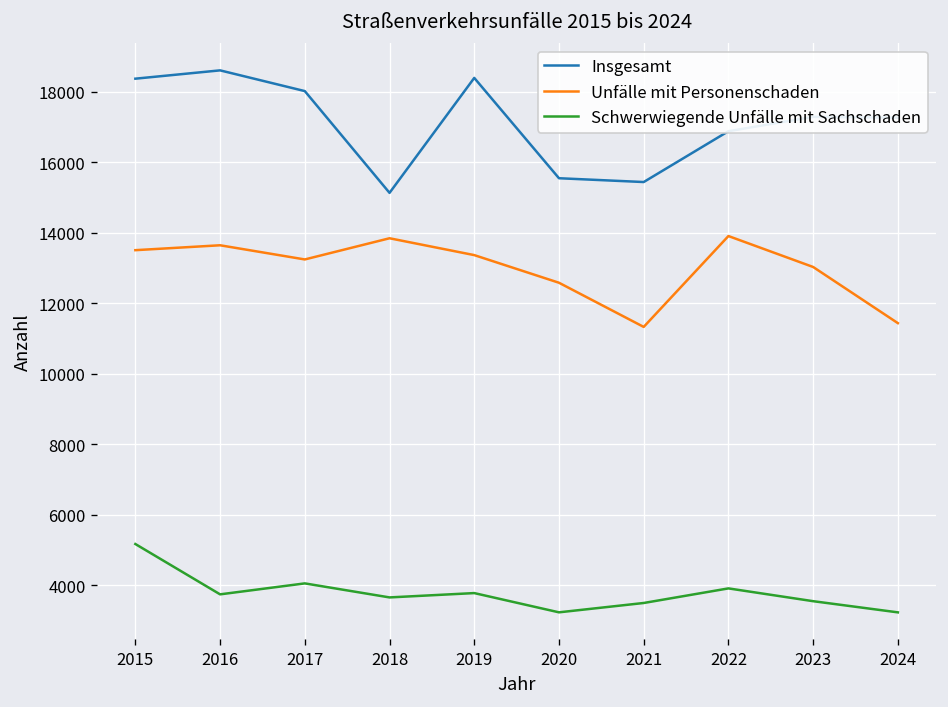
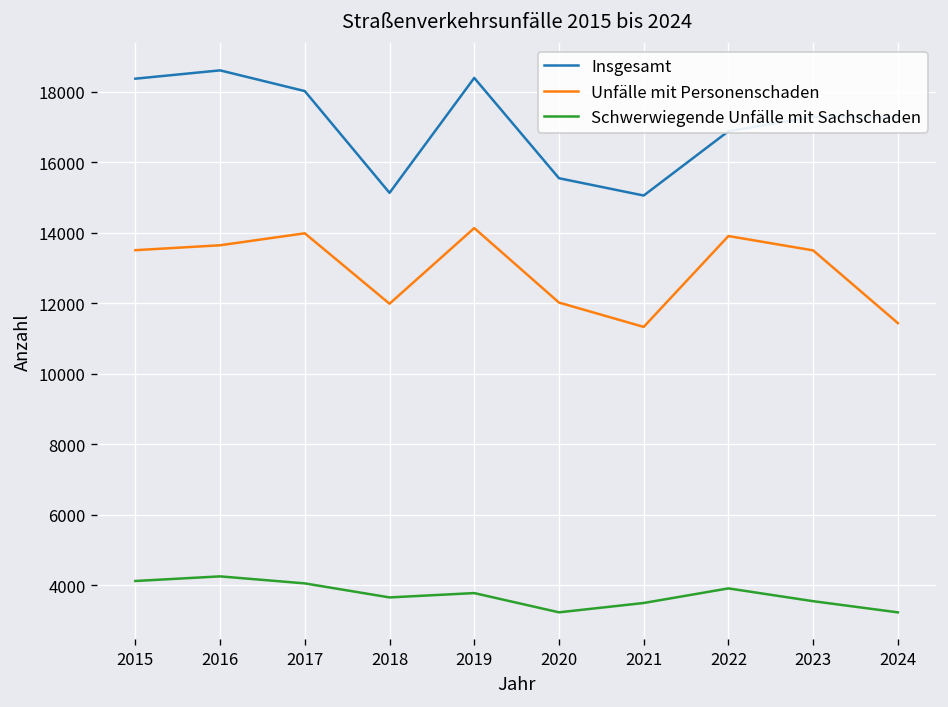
Schwerwiegende Unfälle mit Sachschaden, 2015: 5200 -> 4100
Schwerwiegende Unfälle mit Sachschaden, 2016: 3700 -> 4300
Unfälle mit Personenschaden, 2017: 13200 -> 14000
Unfälle mit Personenschaden, 2018: 13800 -> 12000
Unfälle mit Personenschaden, 2019: 13400 -> 14100
Unfälle mit Personenschaden, 2020: 12600 -> 12000
Insgesamt, 2021: 15400 -> 15100
Unfälle mit Personenschaden, 2023: 13000 -> 13500
